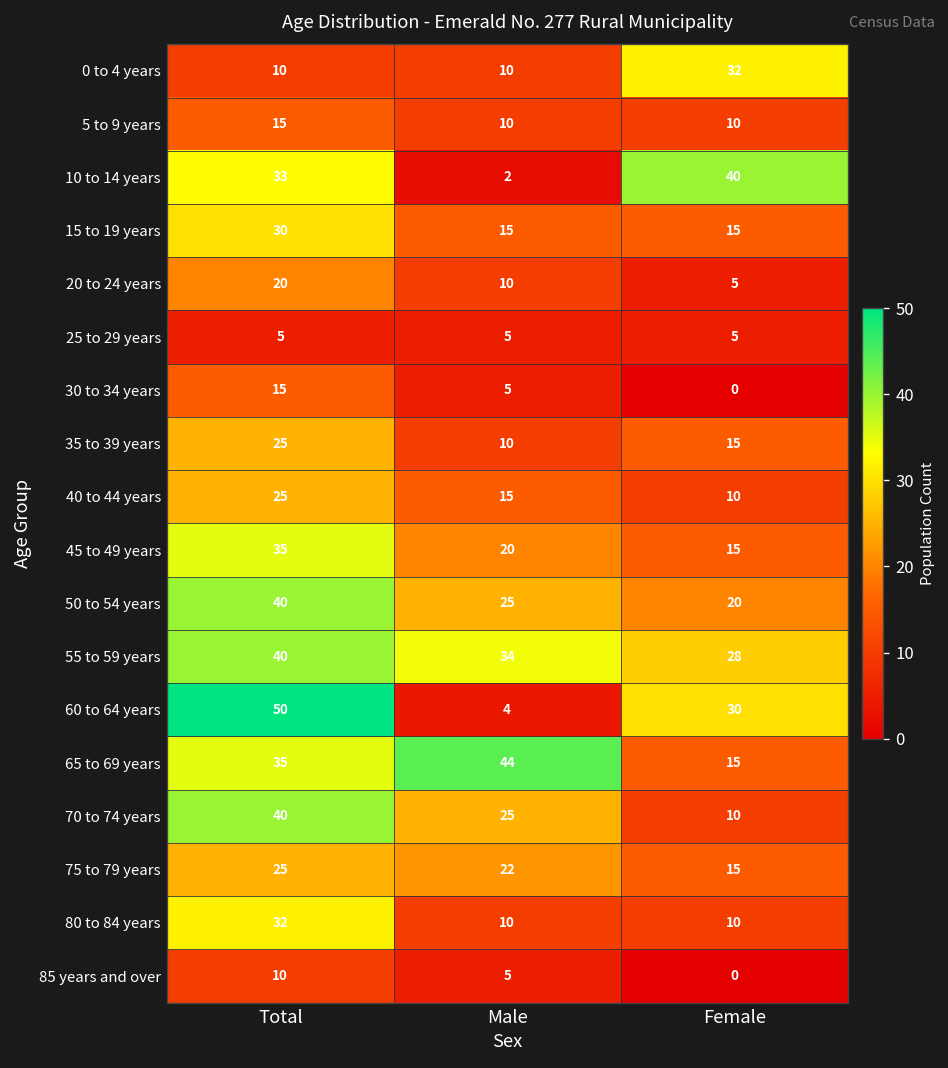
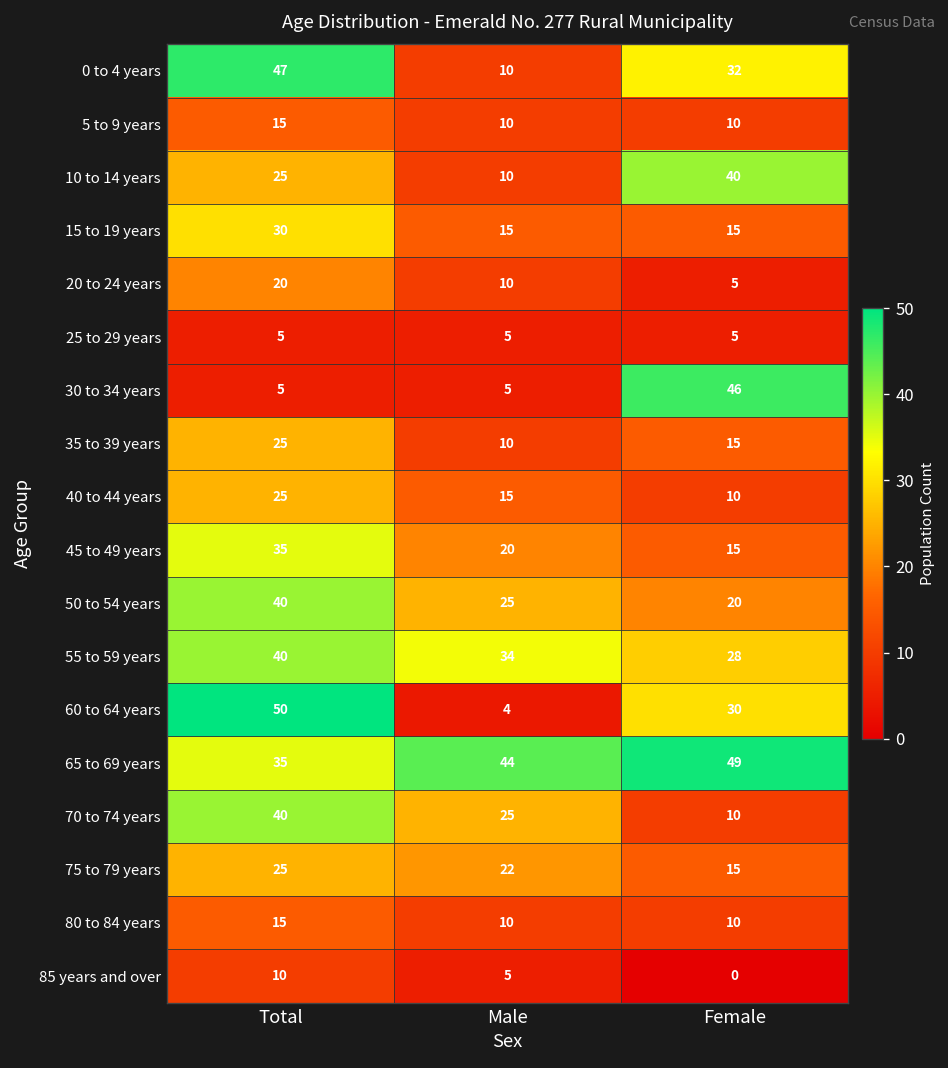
0 to 4 years, Total: 10 -> 47
10 to 14 years, Total: 33 -> 25
10 to 14 years, Male: 2 -> 10
30 to 34 years, Total: 15 -> 5
30 to 34 years, Female: 0 -> 46
65 to 69 years, Female: 15 -> 49
80 to 84 years, Total: 32 -> 15
